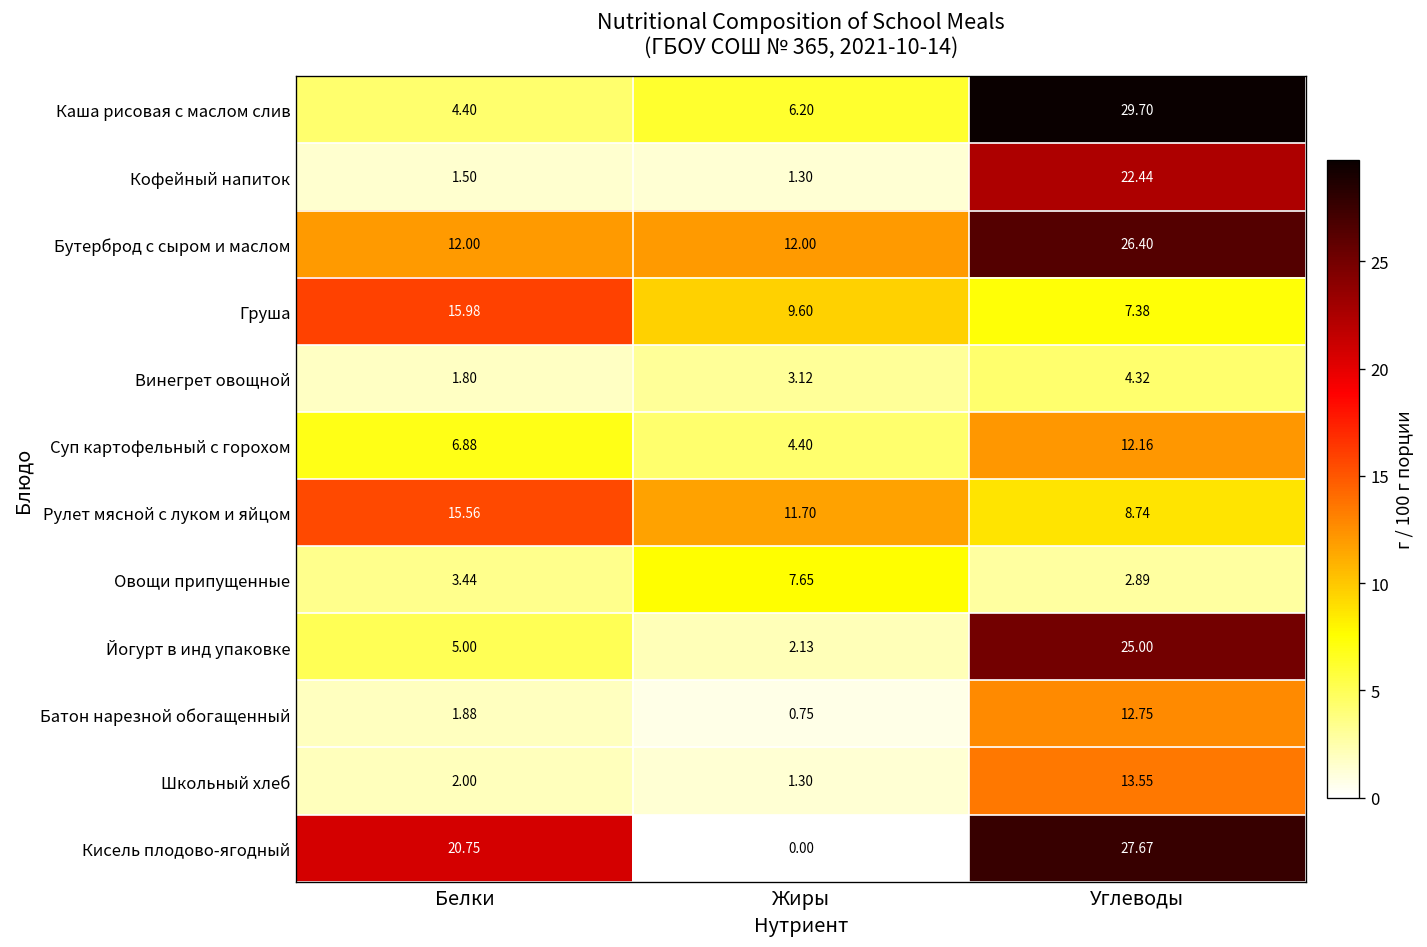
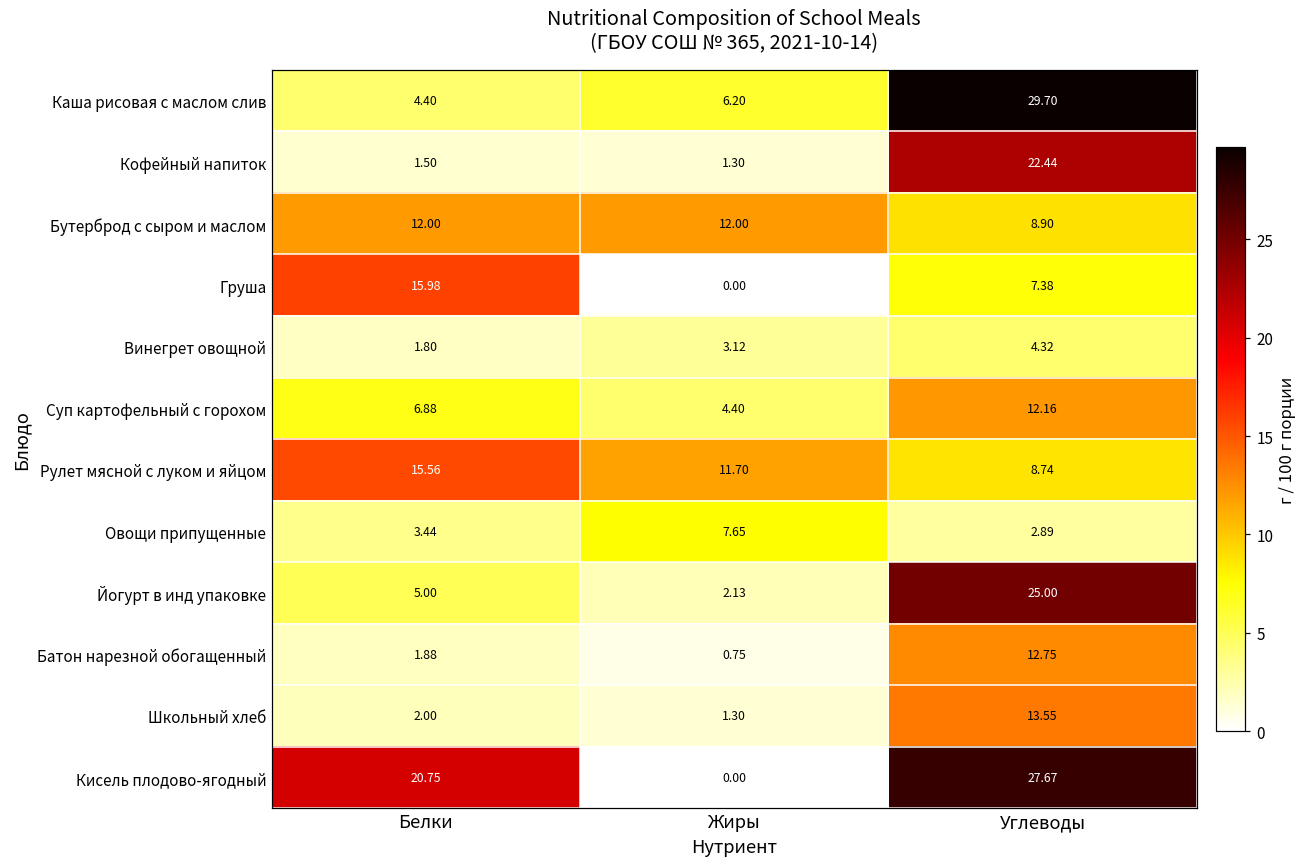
Бутерброд с сыром и маслом, Углеводы: 26.40 -> 8.90
Груша, Жиры: 9.60 -> 0.00
